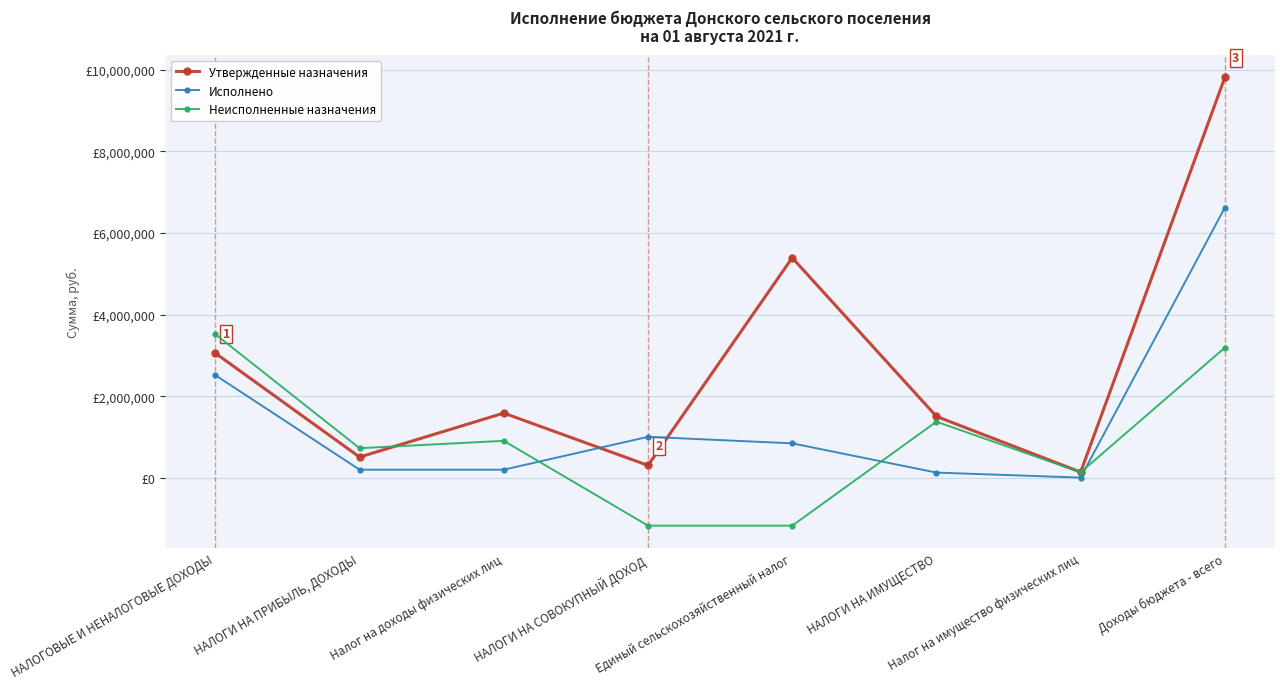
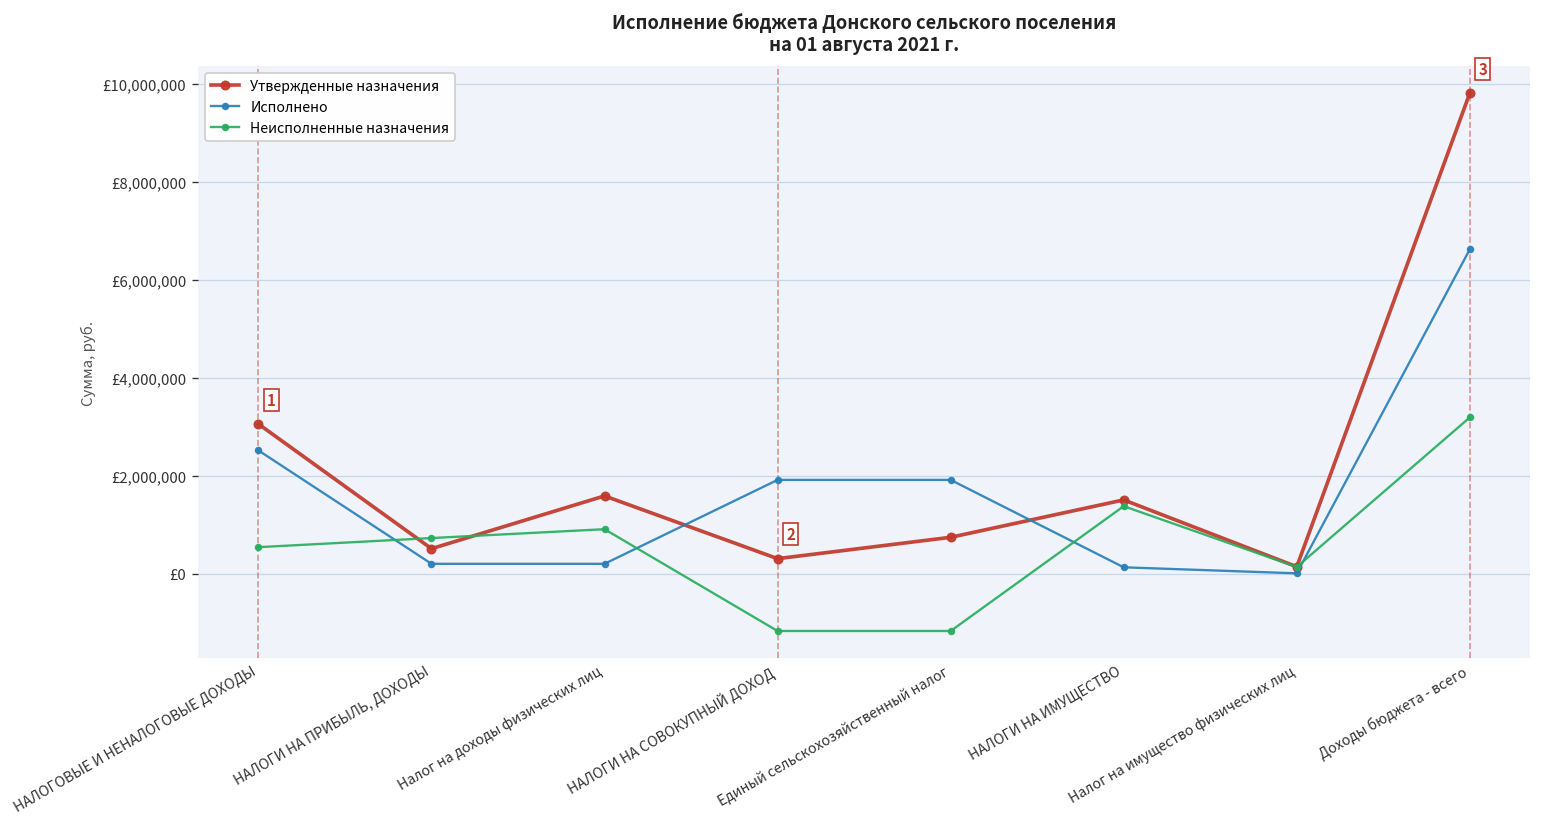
Неисполненные назначения, НАЛОГОВЫЕ И НЕНАЛОГОВЫЕ ДОХОДЫ: £3,500,000 -> £500,000
Исполнено, НАЛОГИ НА СОВОКУПНЫЙ ДОХОД: £1,000,000 -> £1,900,000
Утвержденные назначения, Единый сельскохозяйственный налог: £5,400,000 -> £700,000
Исполнено, Единый сельскохозяйственный налог: £800,000 -> £1,900,000
